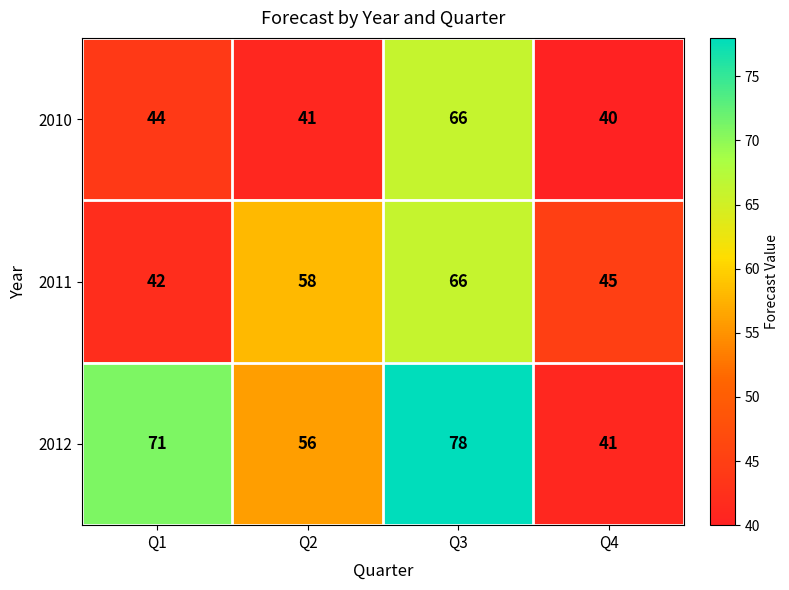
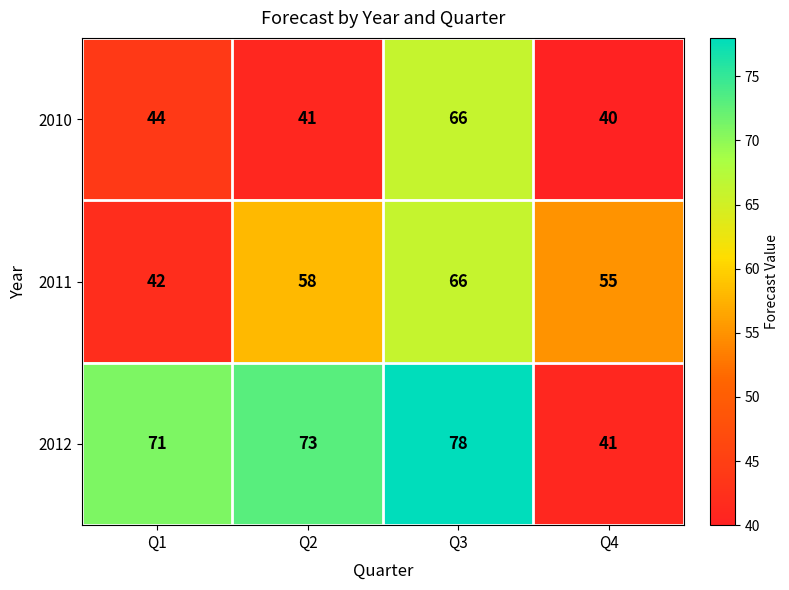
2011, Q4: 45 -> 55
2012, Q2: 56 -> 73
